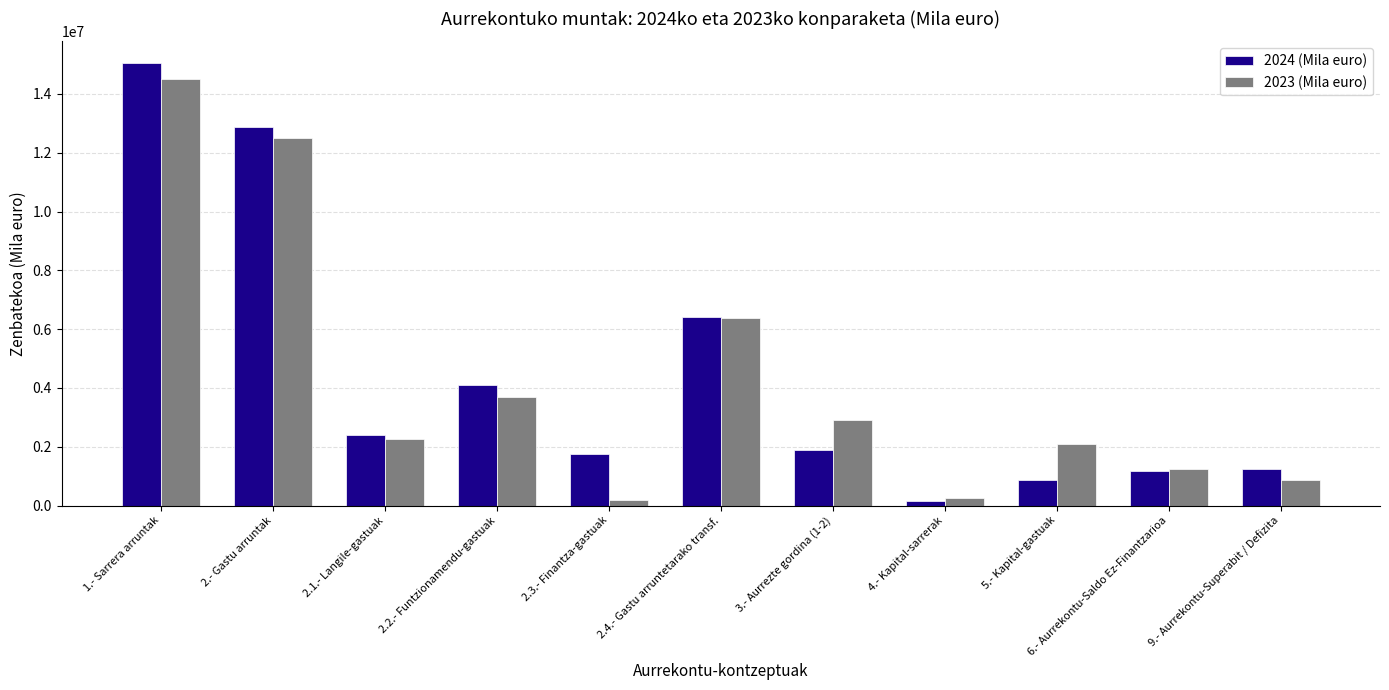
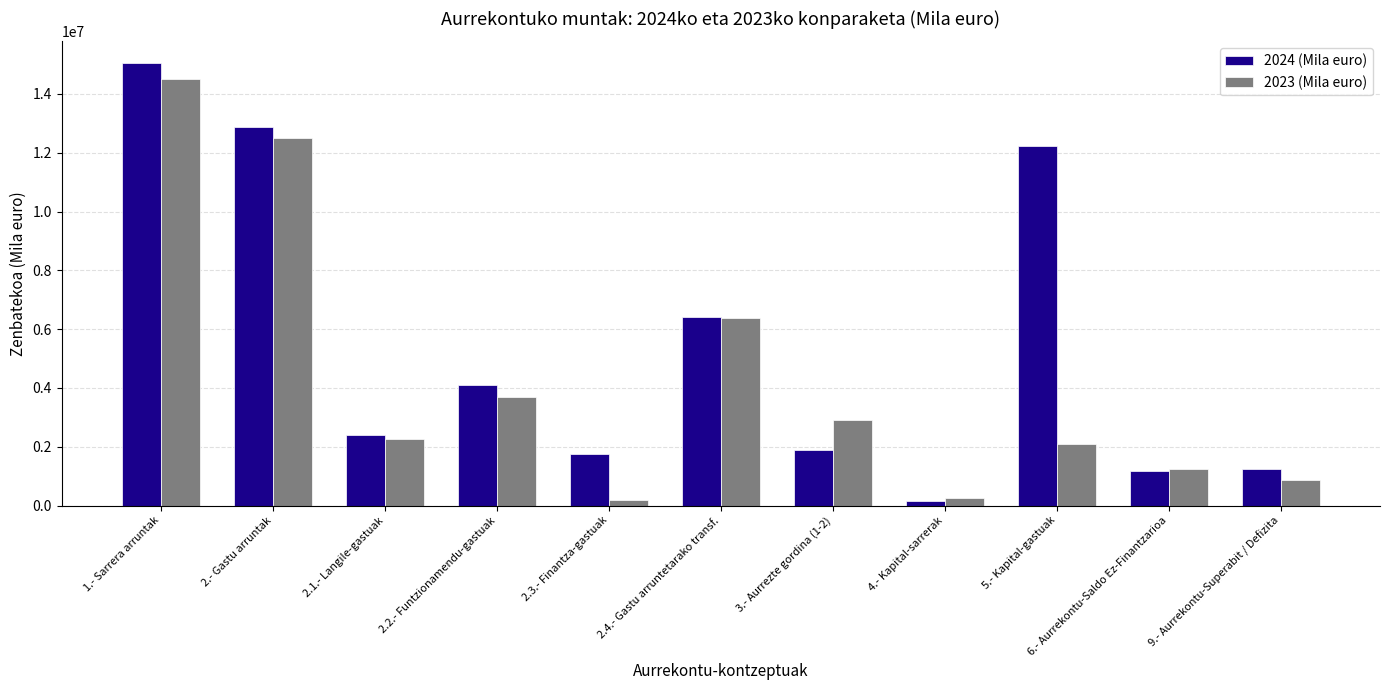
2024 (Mila euro), 5.- Kapital-gastuak: 900000 -> 12200000
